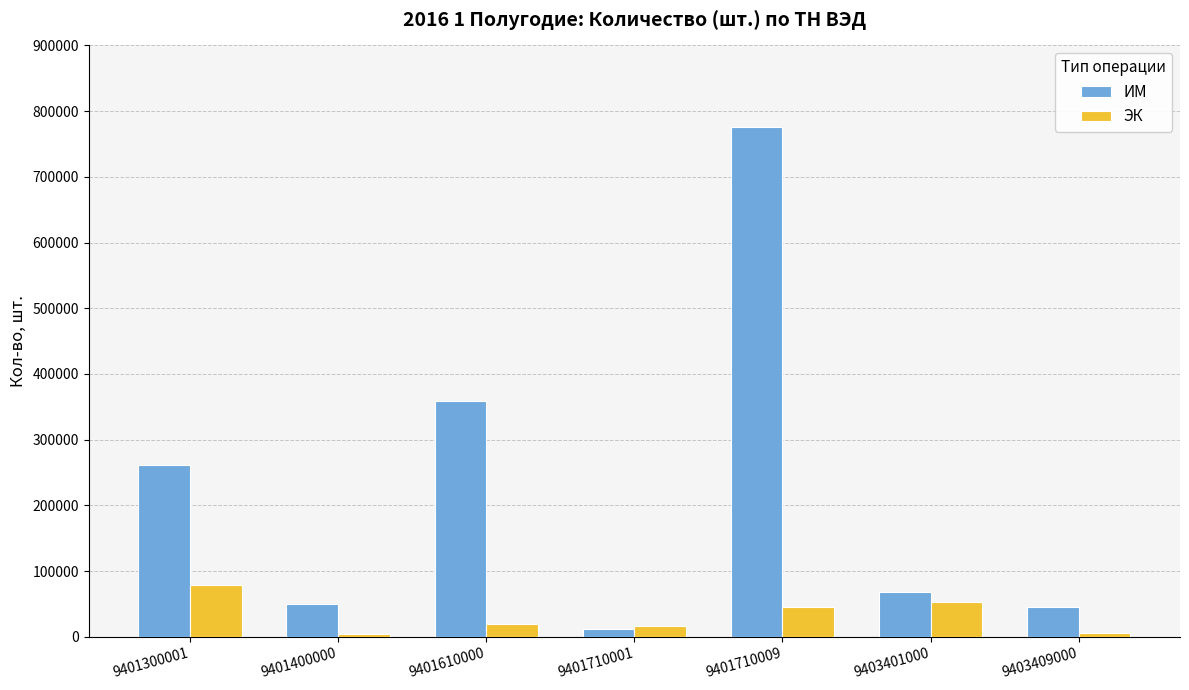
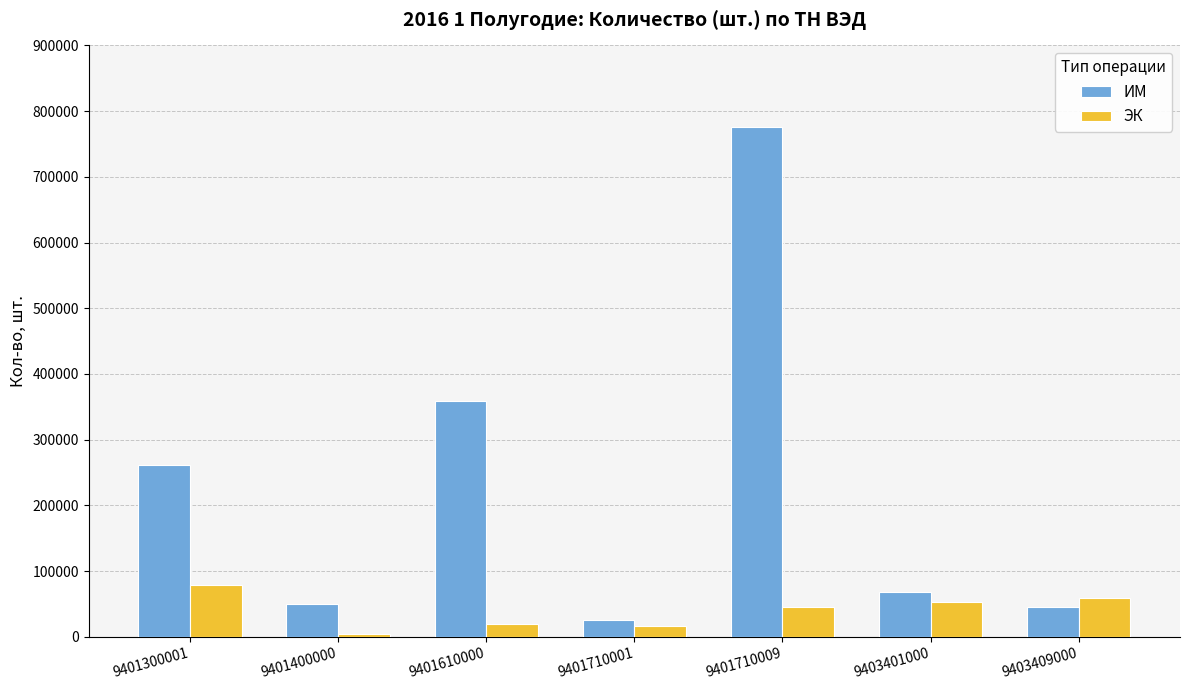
ИМ, 9401710001: 10000 -> 30000
ЭК, 9403409000: 10000 -> 60000
